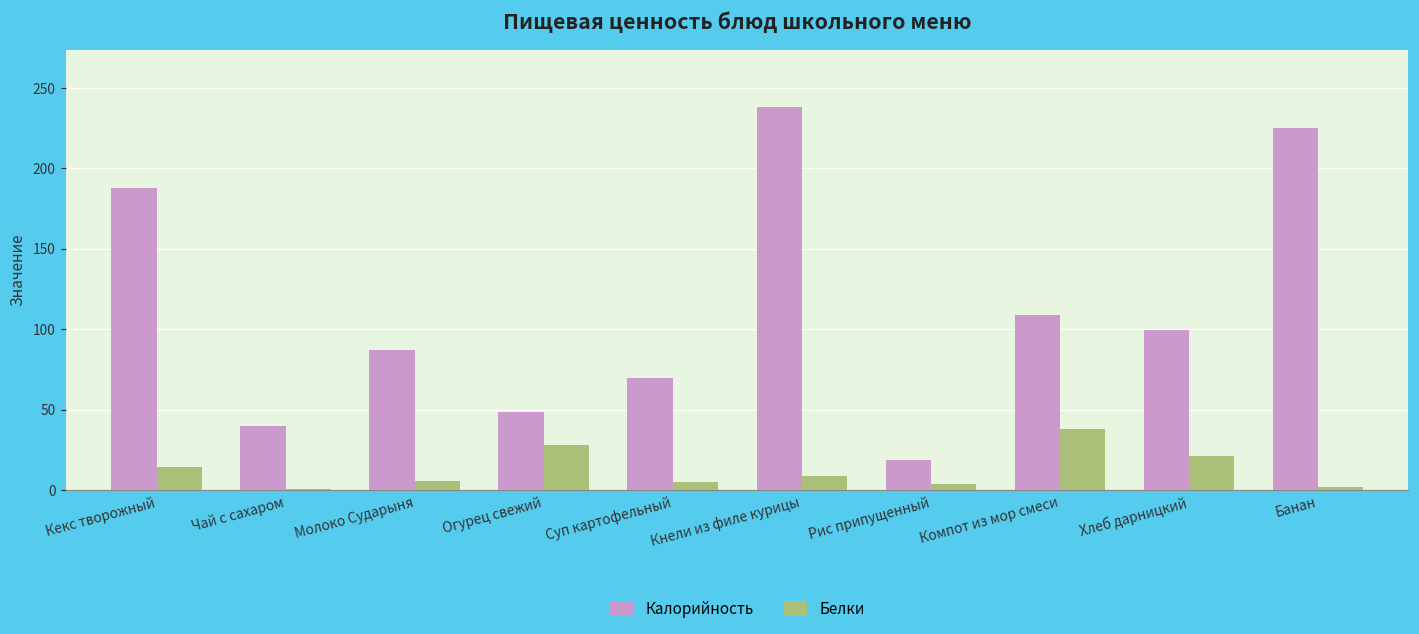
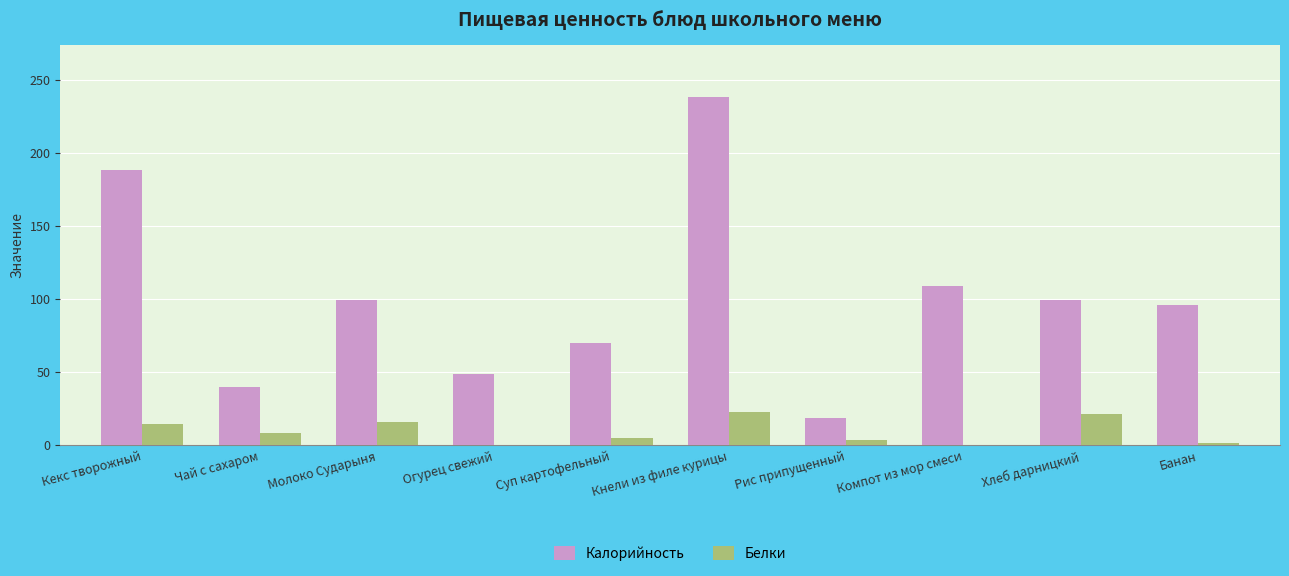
Белки, Чай с сахаром: 1 -> 9
Калорийность, Молоко Сударыня: 87 -> 99
Белки, Молоко Сударыня: 6 -> 16
Белки, Огурец свежий: 28 -> 0
Белки, Кнели из филе курицы: 9 -> 23
Белки, Компот из мор смеси: 38 -> 0
Калорийность, Банан: 225 -> 96
